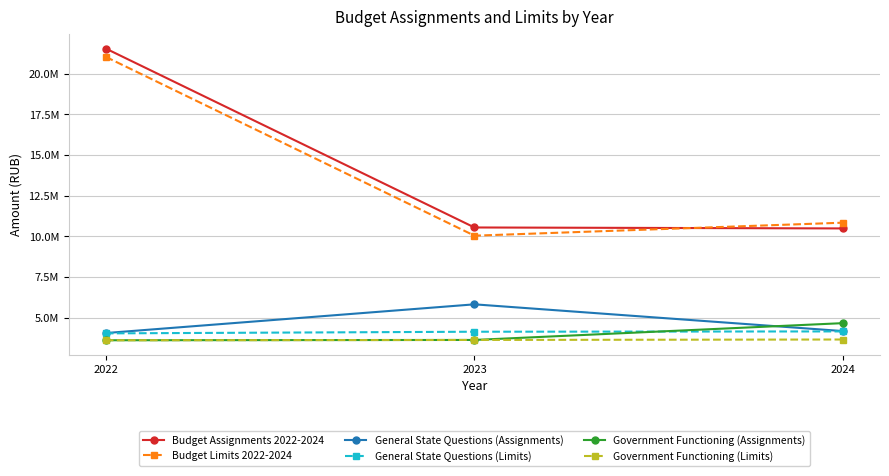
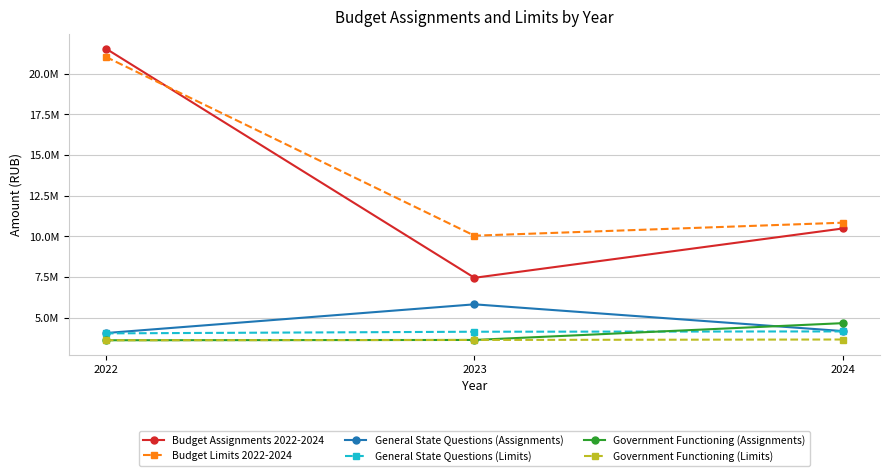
Budget Assignments 2022-2024, 2023: 10500000 -> 7500000
